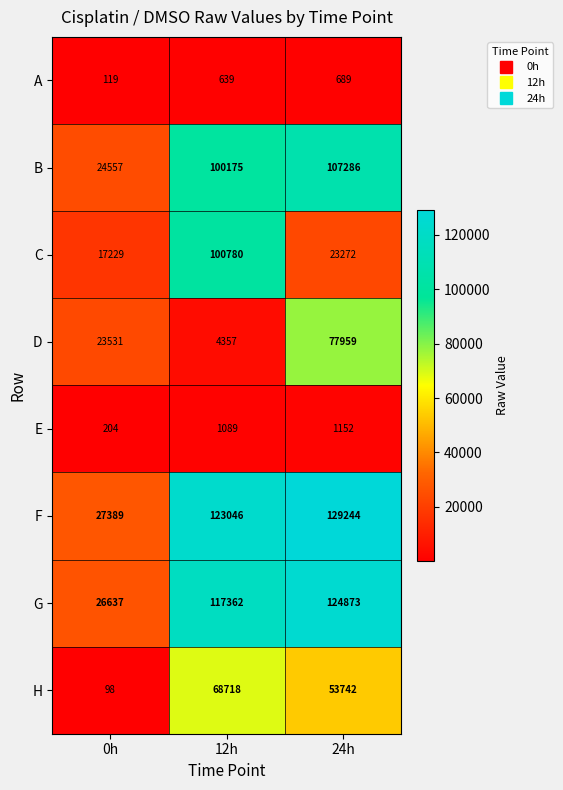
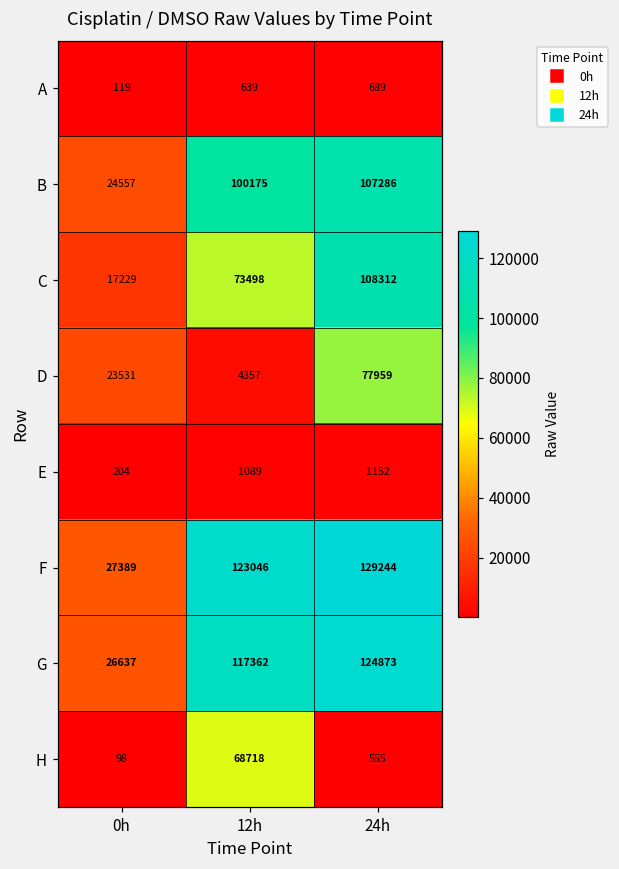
C, 12h: 100780 -> 73498
C, 24h: 23272 -> 108312
H, 24h: 53742 -> 555
